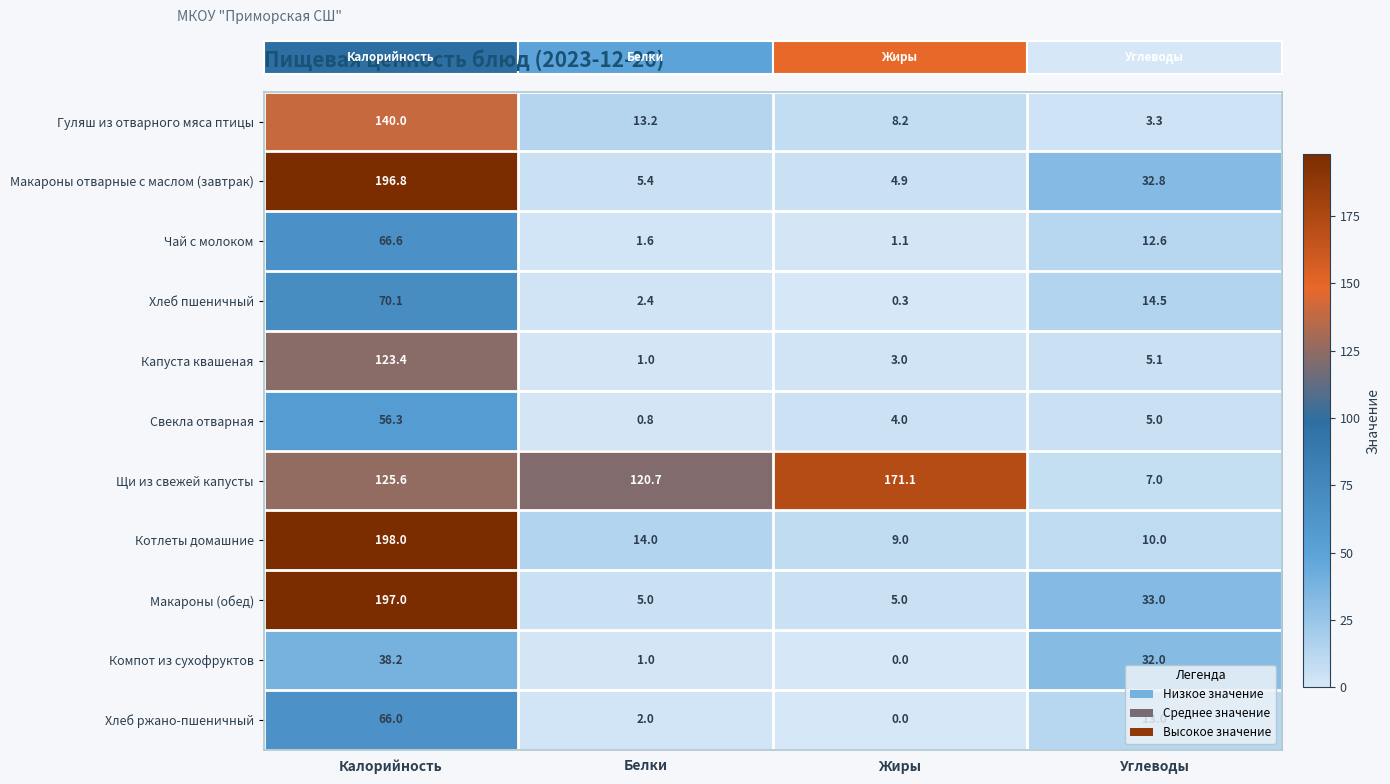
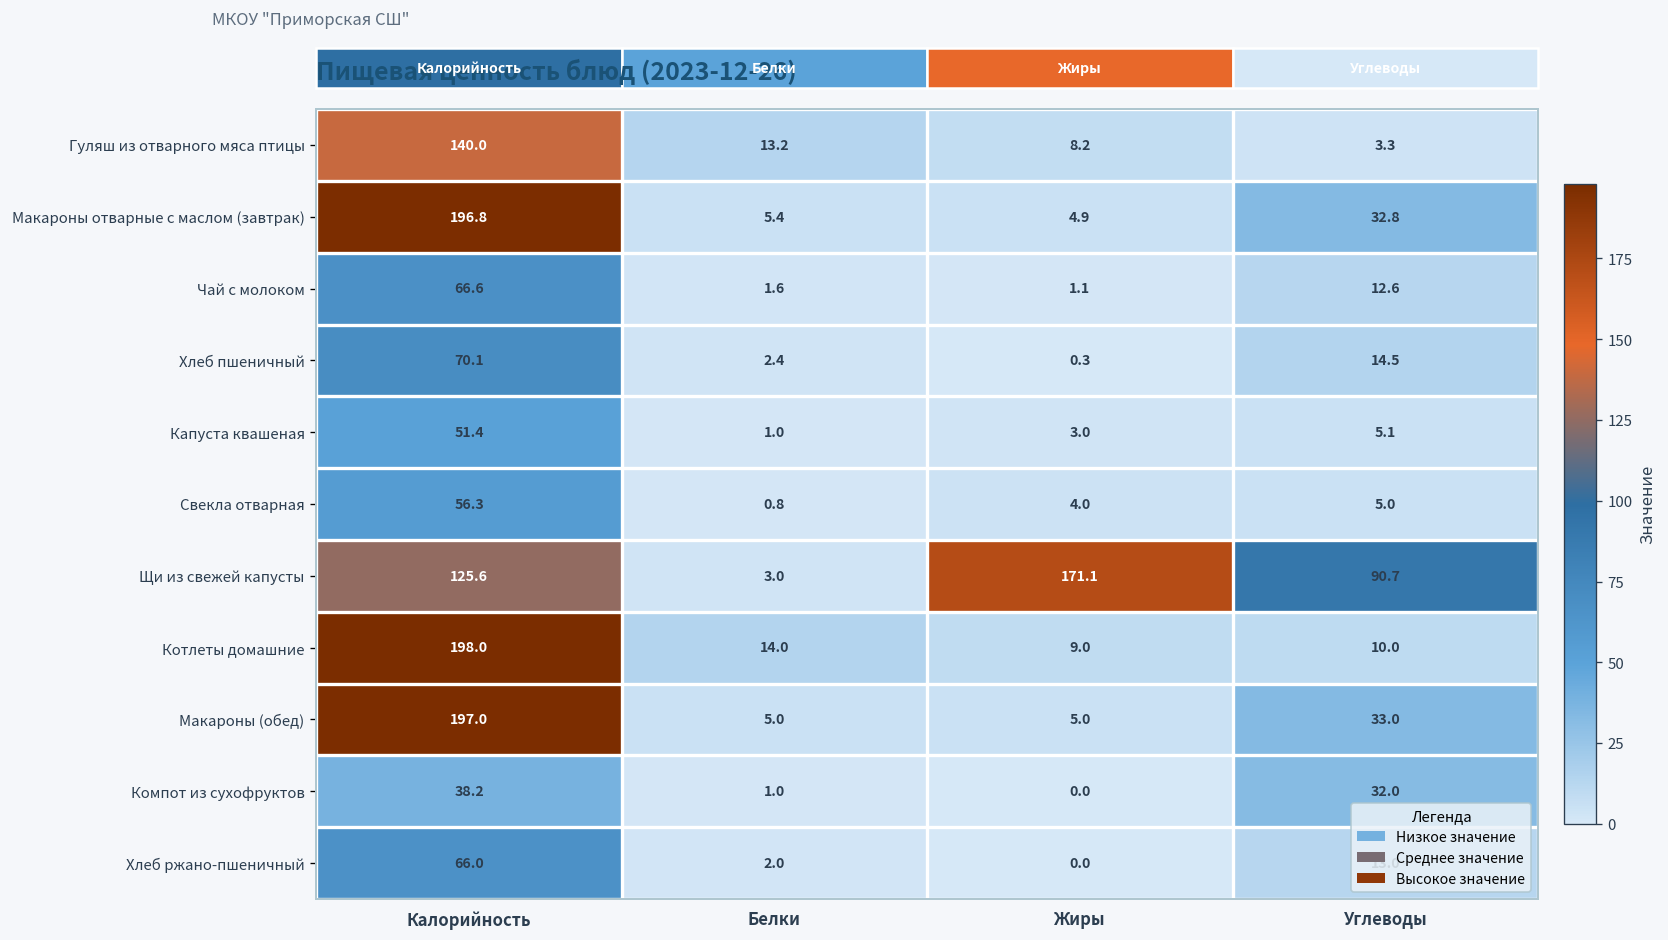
Капуста квашеная, Калорийность: 123.4 -> 51.4
Щи из свежей капусты, Белки: 120.7 -> 3.0
Щи из свежей капусты, Углеводы: 7.0 -> 90.7
